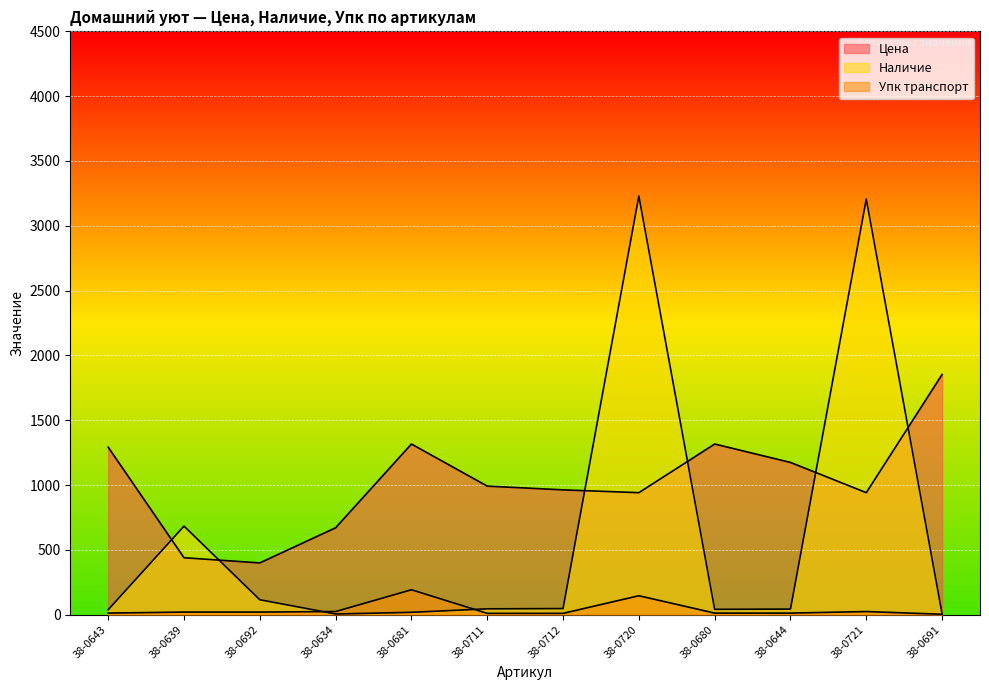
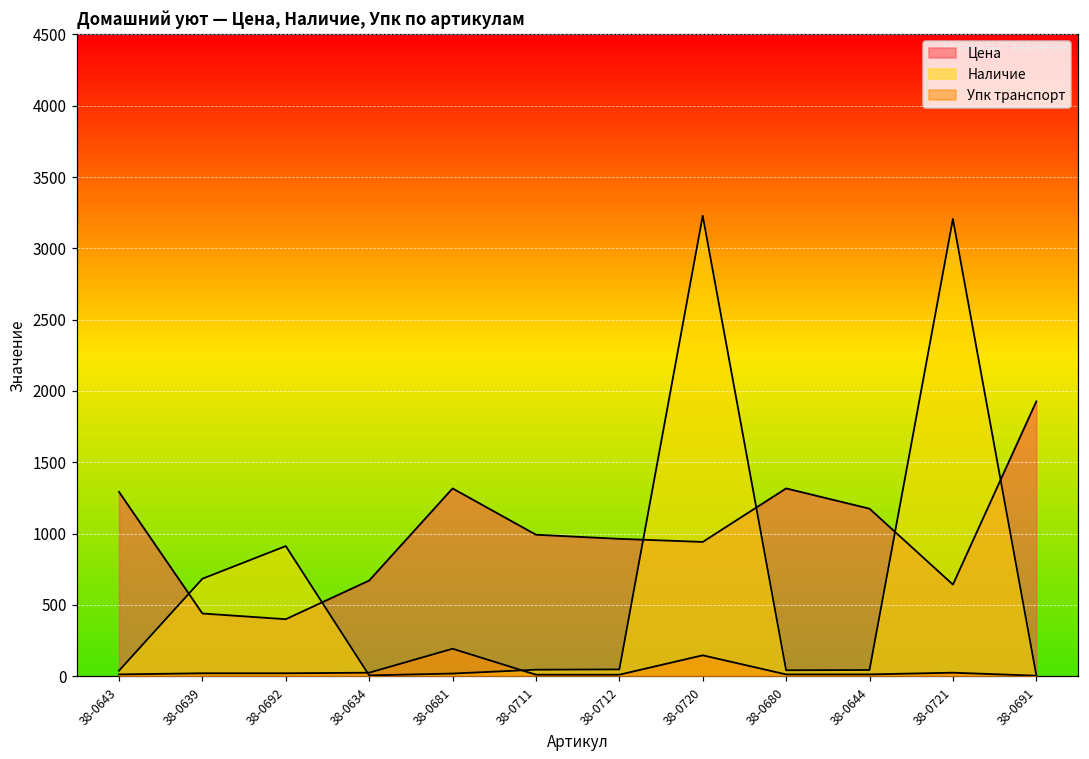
Наличие, 38-0692: 120 -> 910
Цена, 38-0721: 940 -> 640
Цена, 38-0691: 1850 -> 1930
